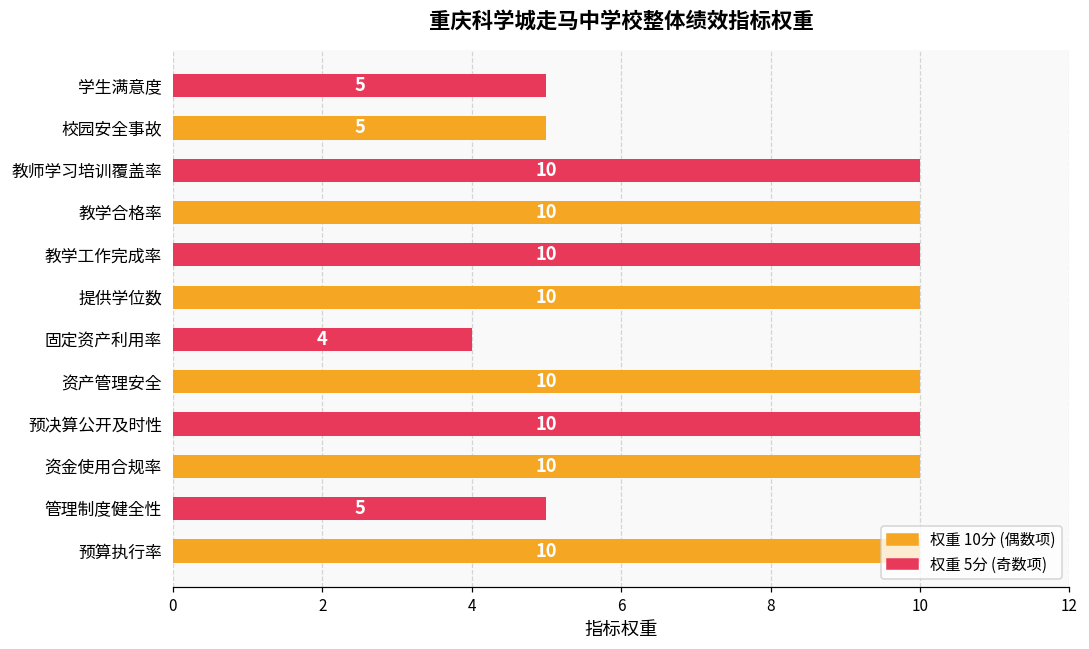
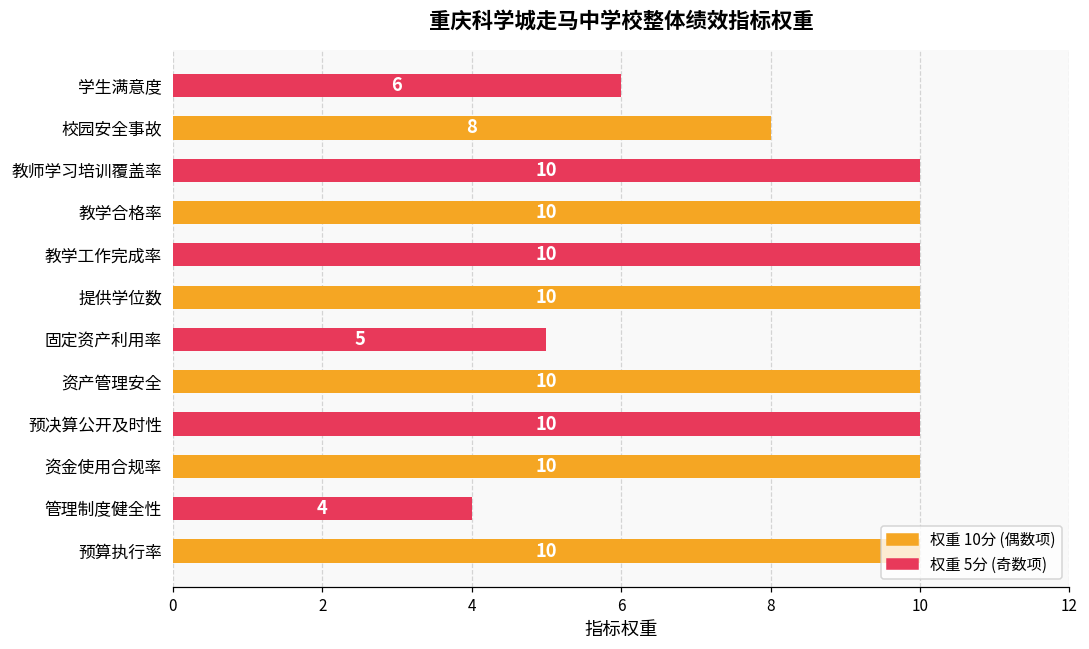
学生满意度: 5 -> 6
校园安全事故: 5 -> 8
固定资产利用率: 4 -> 5
管理制度健全性: 5 -> 4
